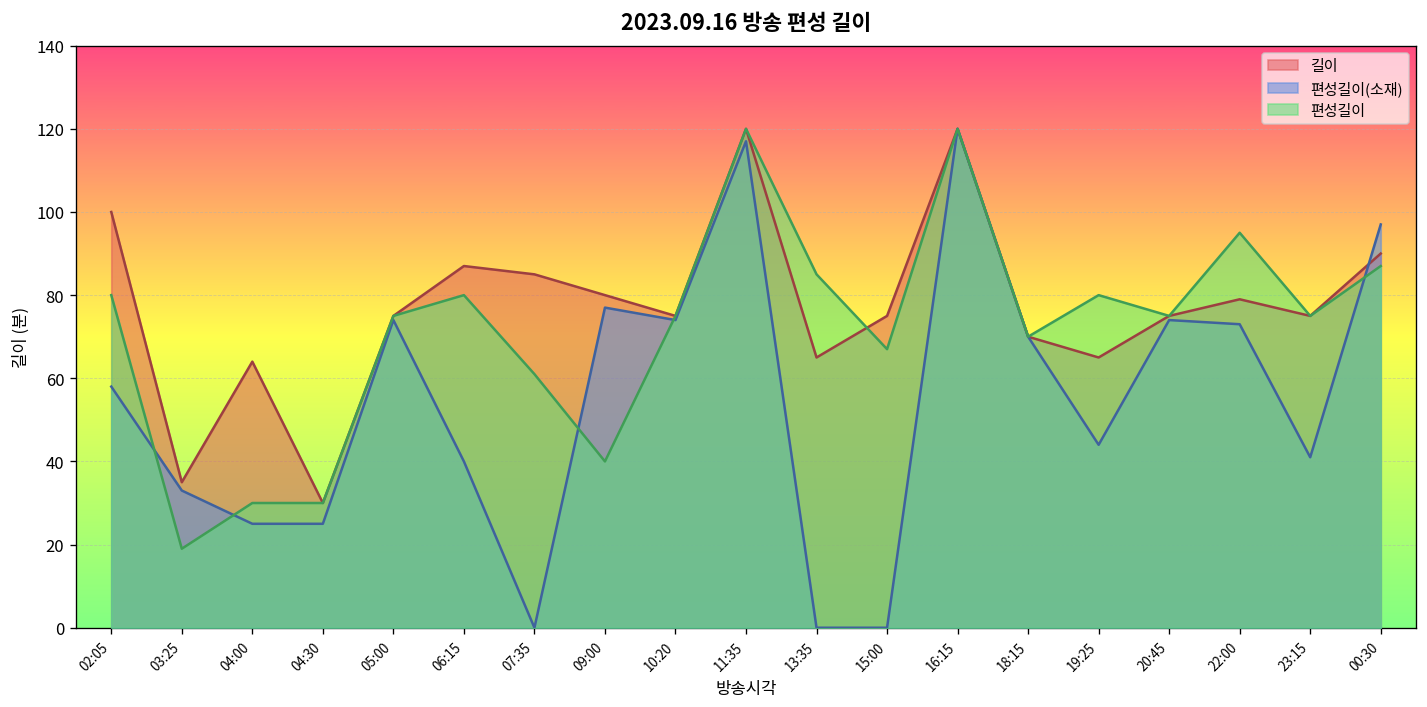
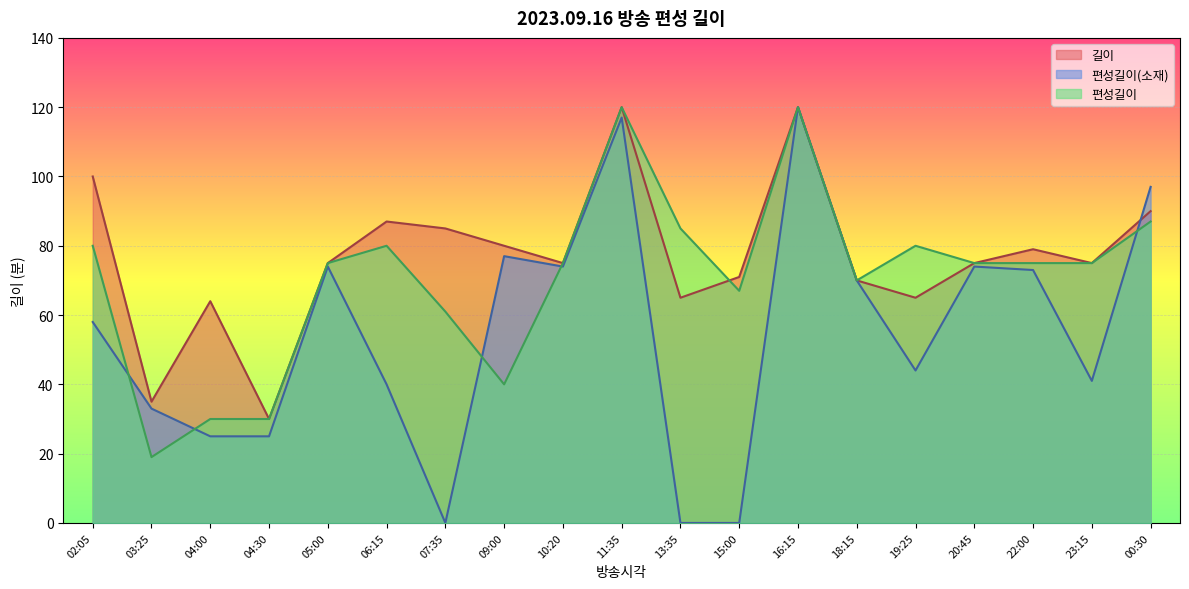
길이, 15:00: 75 -> 71
편성길이, 22:00: 95 -> 75
